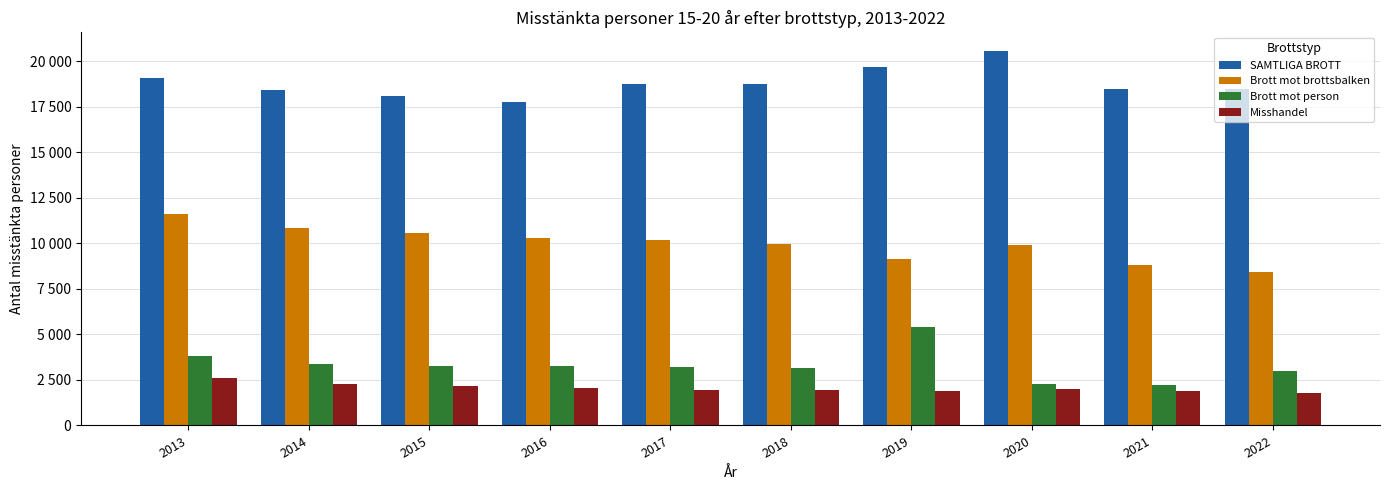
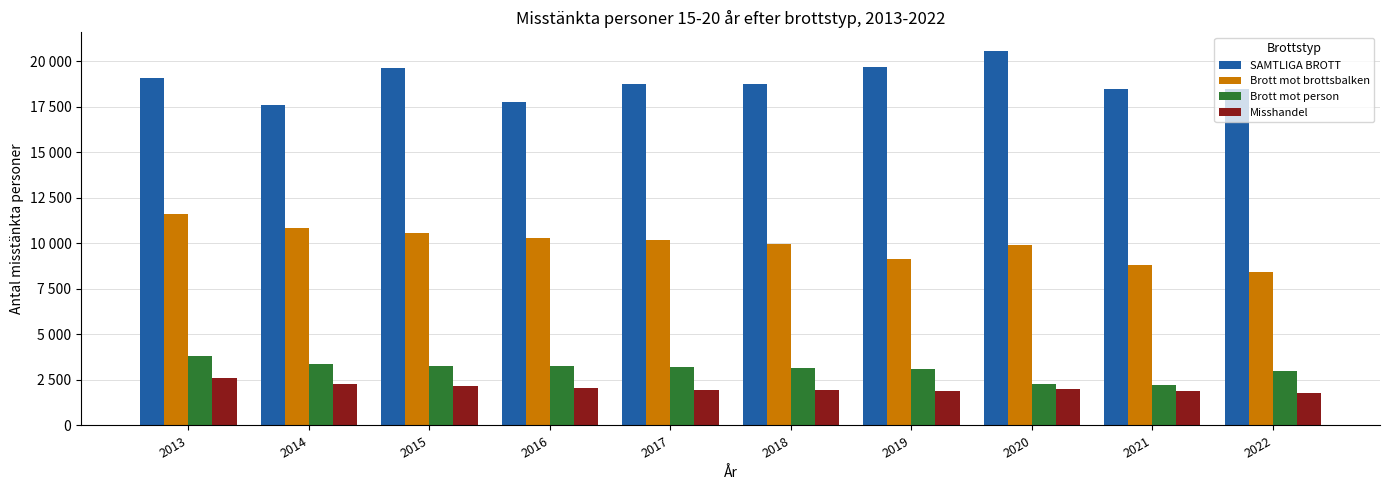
SAMTLIGA BROTT, 2014: 18400 -> 17600
SAMTLIGA BROTT, 2015: 18100 -> 19600
Brott mot person, 2019: 5400 -> 3100
